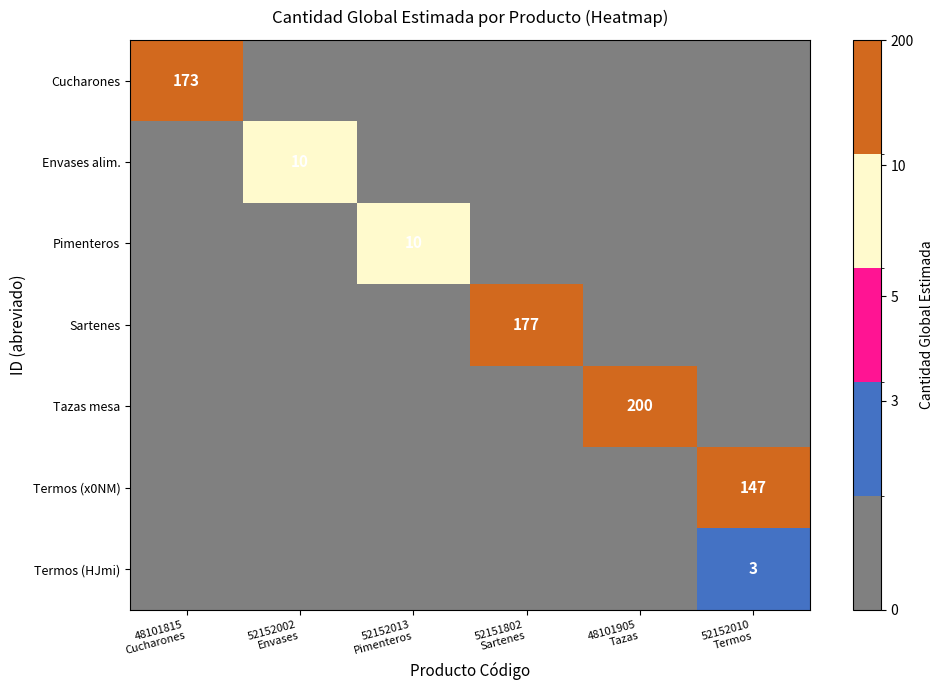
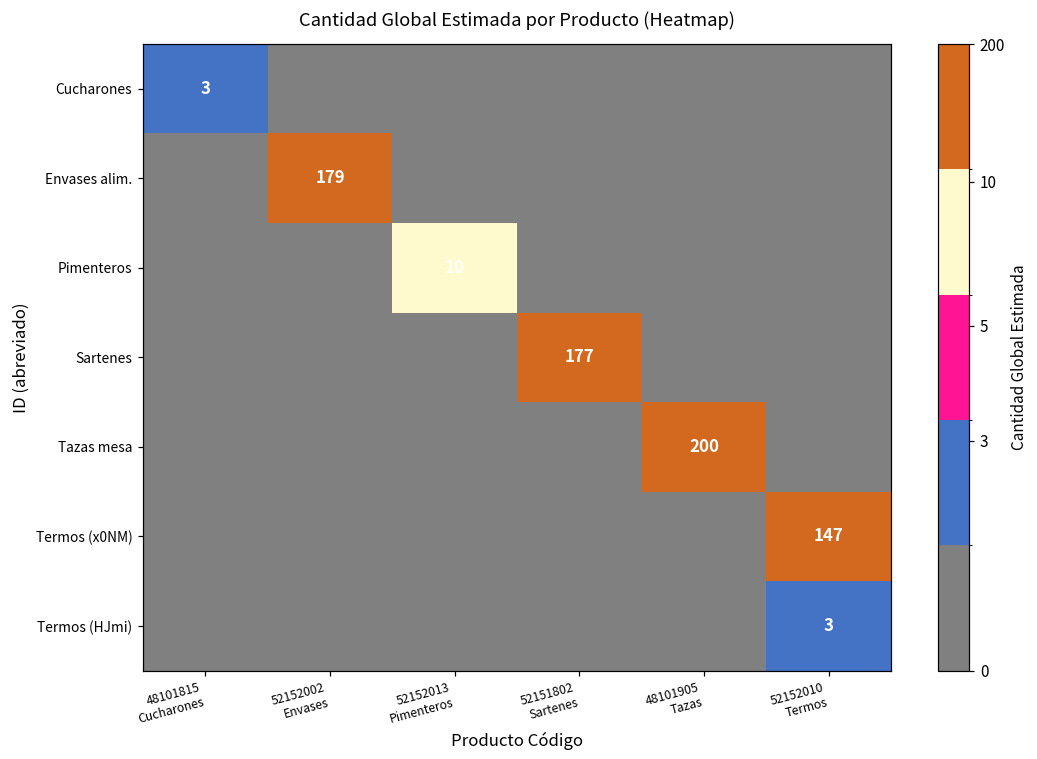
Cucharones, 48101815 Cucharones: 173 -> 3
Envases alim., 52152002 Envases: 10 -> 179
